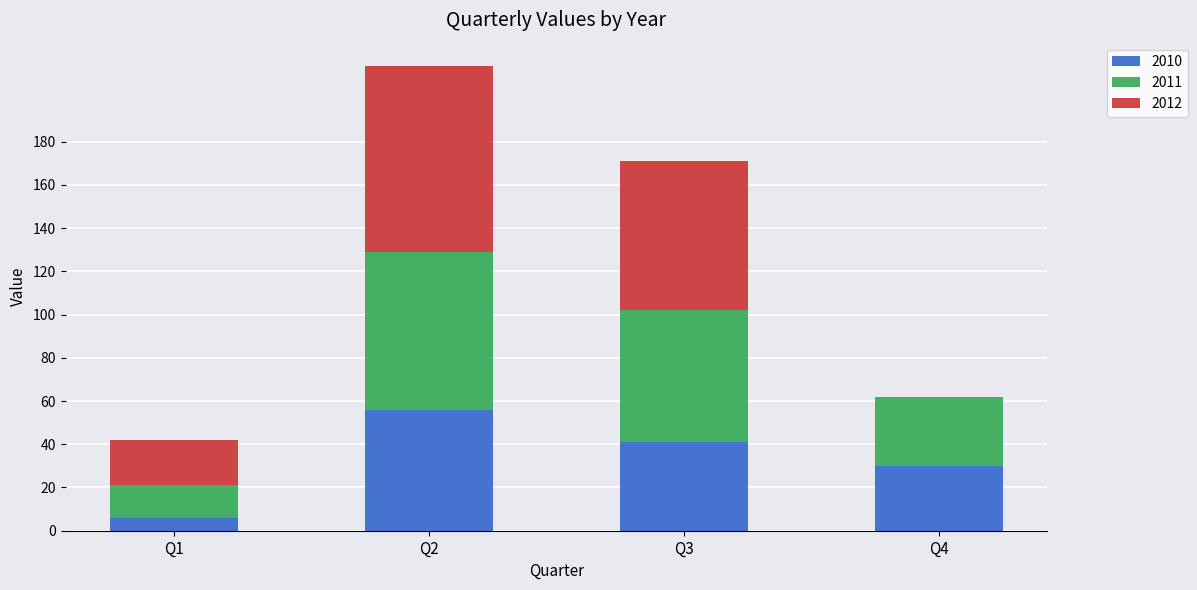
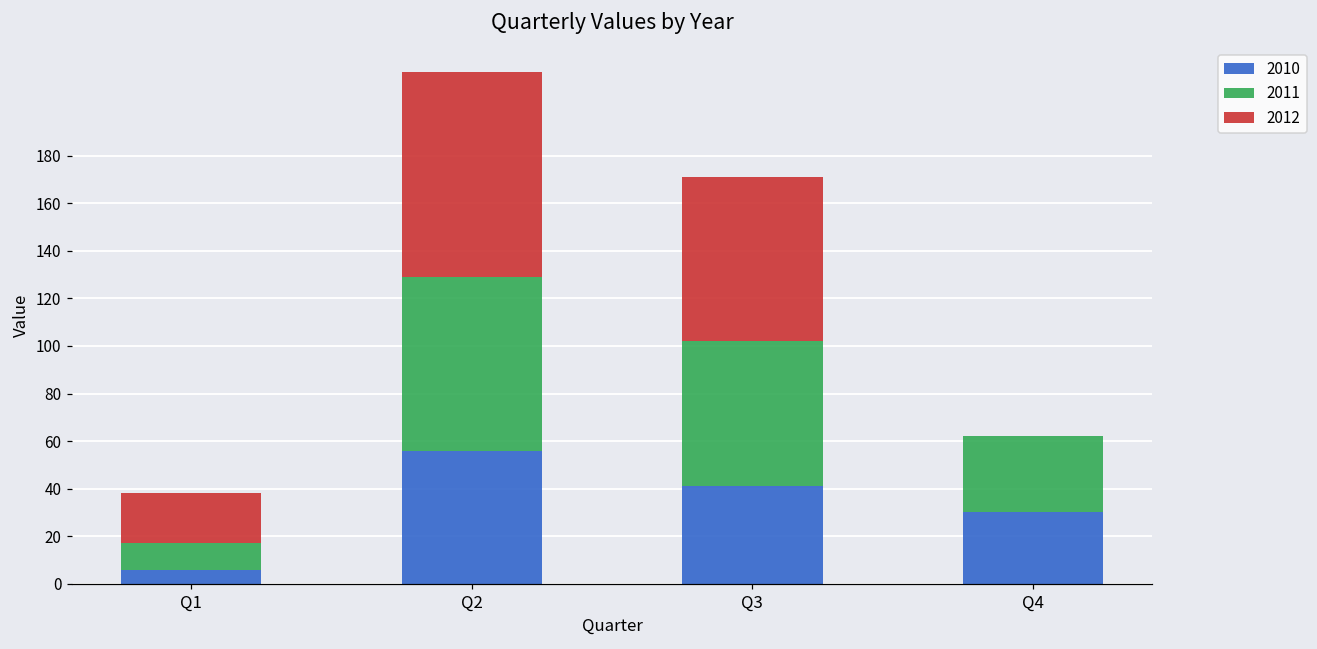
2011, Q1: 15 -> 11
